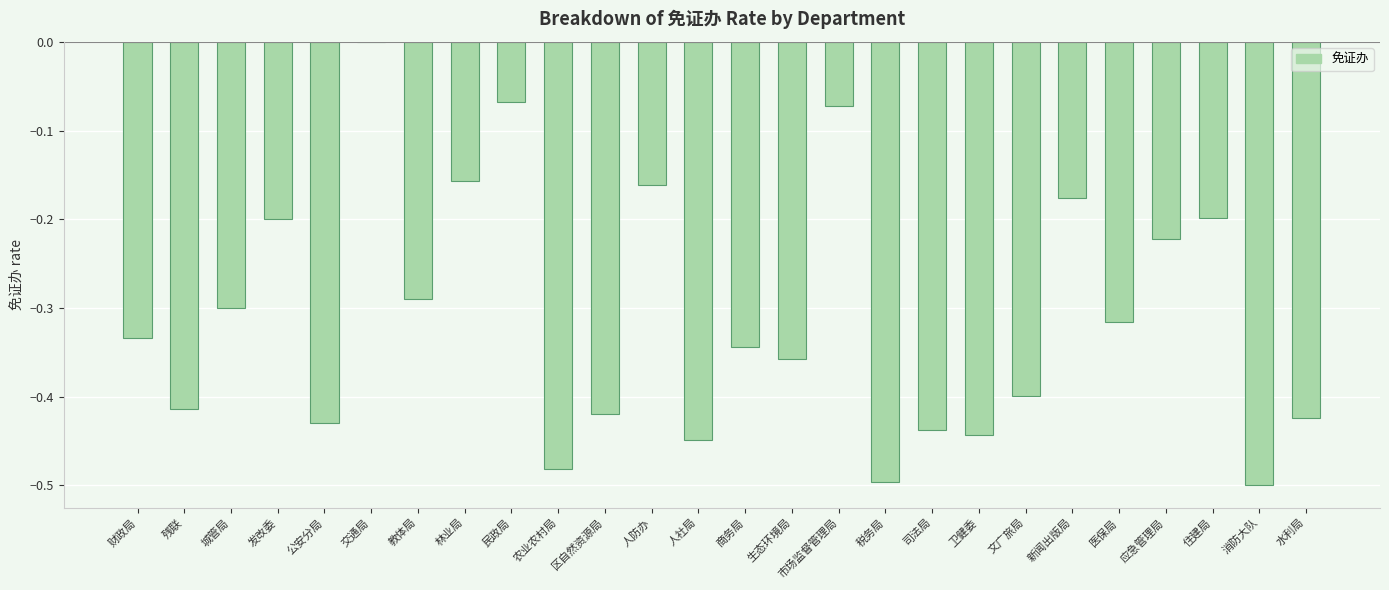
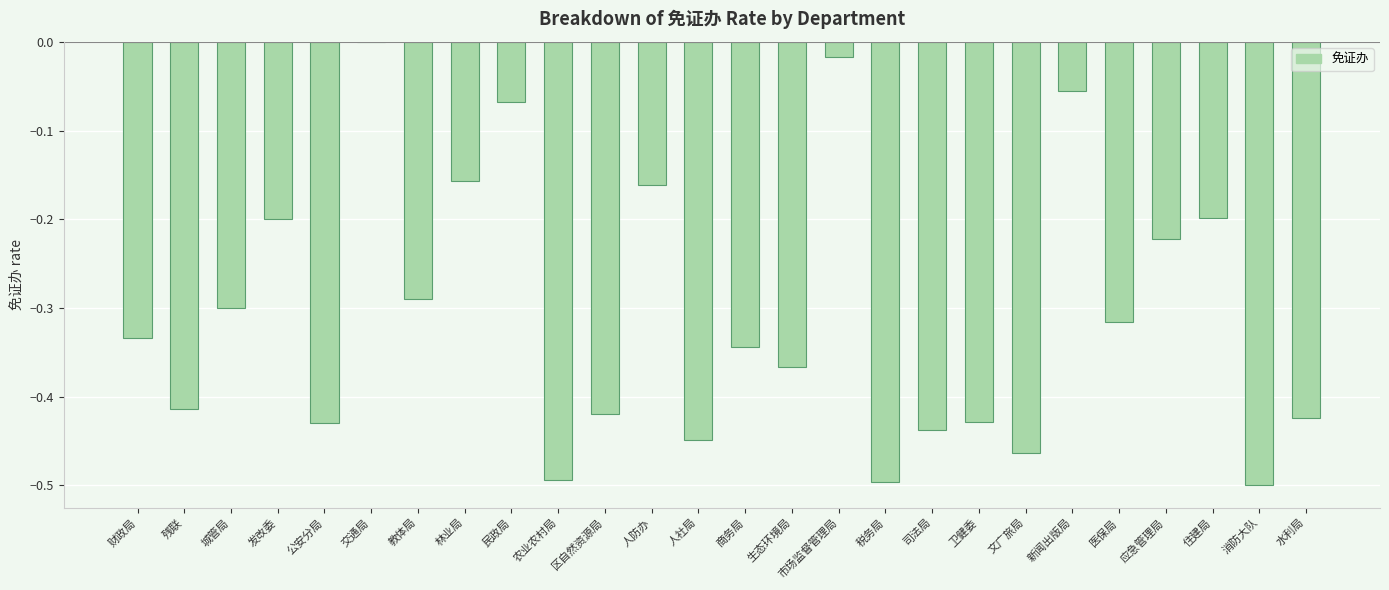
农业农村局: -0.48 -> -0.49
生态环境局: -0.36 -> -0.37
市场监督管理局: -0.07 -> -0.02
卫健委: -0.44 -> -0.43
文广旅局: -0.40 -> -0.46
新闻出版局: -0.18 -> -0.06
